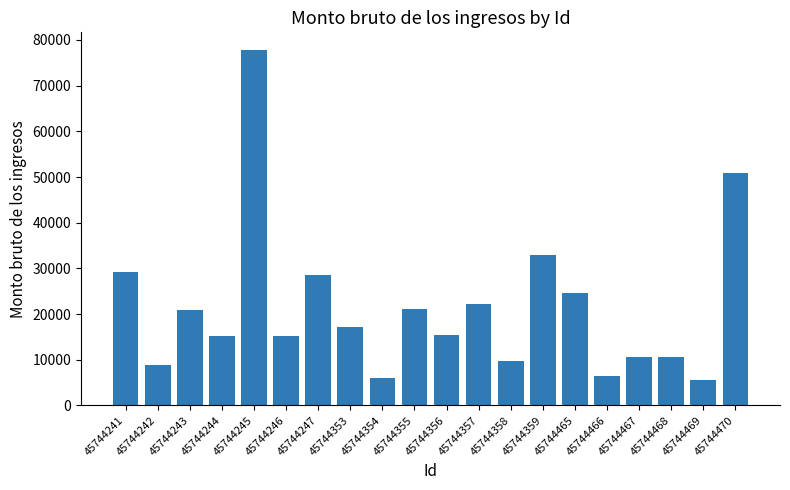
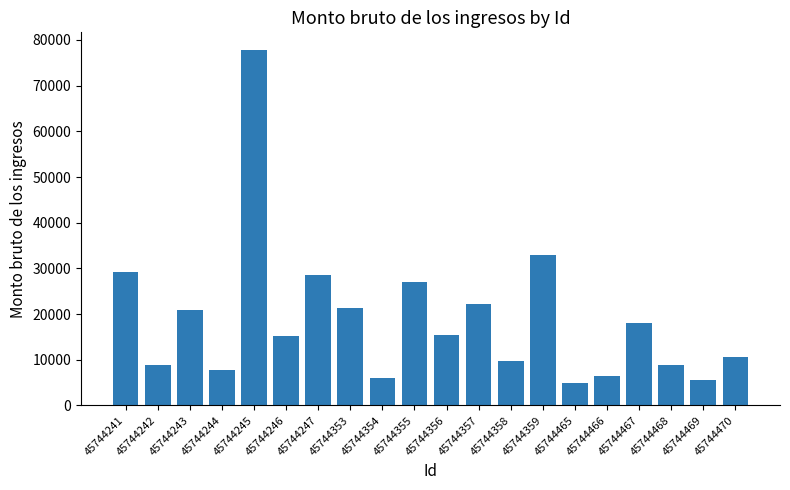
45744244: 15000 -> 8000
45744353: 17000 -> 21000
45744355: 21000 -> 27000
45744465: 25000 -> 5000
45744467: 11000 -> 18000
45744468: 11000 -> 9000
45744470: 51000 -> 11000
